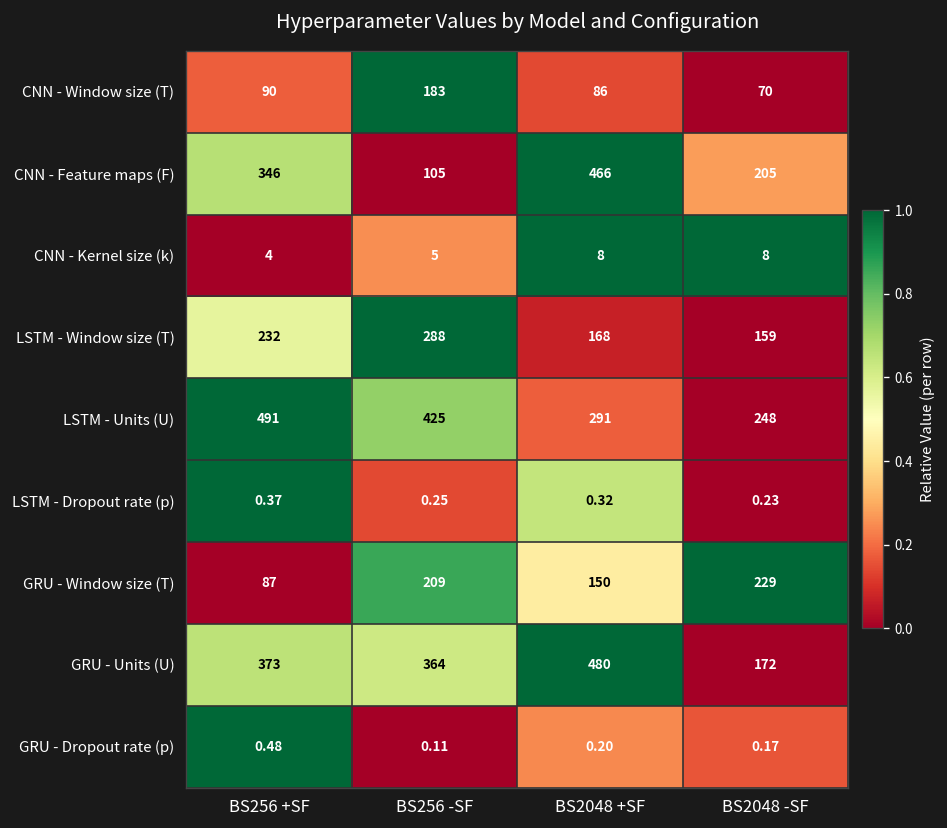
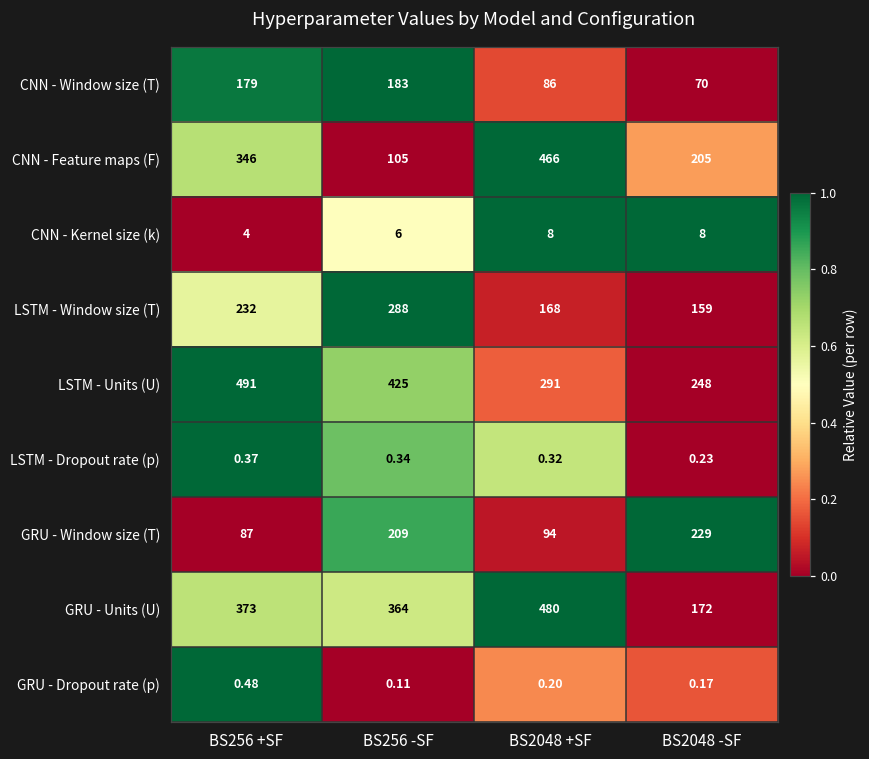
CNN - Window size (T), BS256 +SF: 90 -> 179
CNN - Kernel size (k), BS256 -SF: 5 -> 6
LSTM - Dropout rate (p), BS256 -SF: 0.25 -> 0.34
GRU - Window size (T), BS2048 +SF: 150 -> 94
